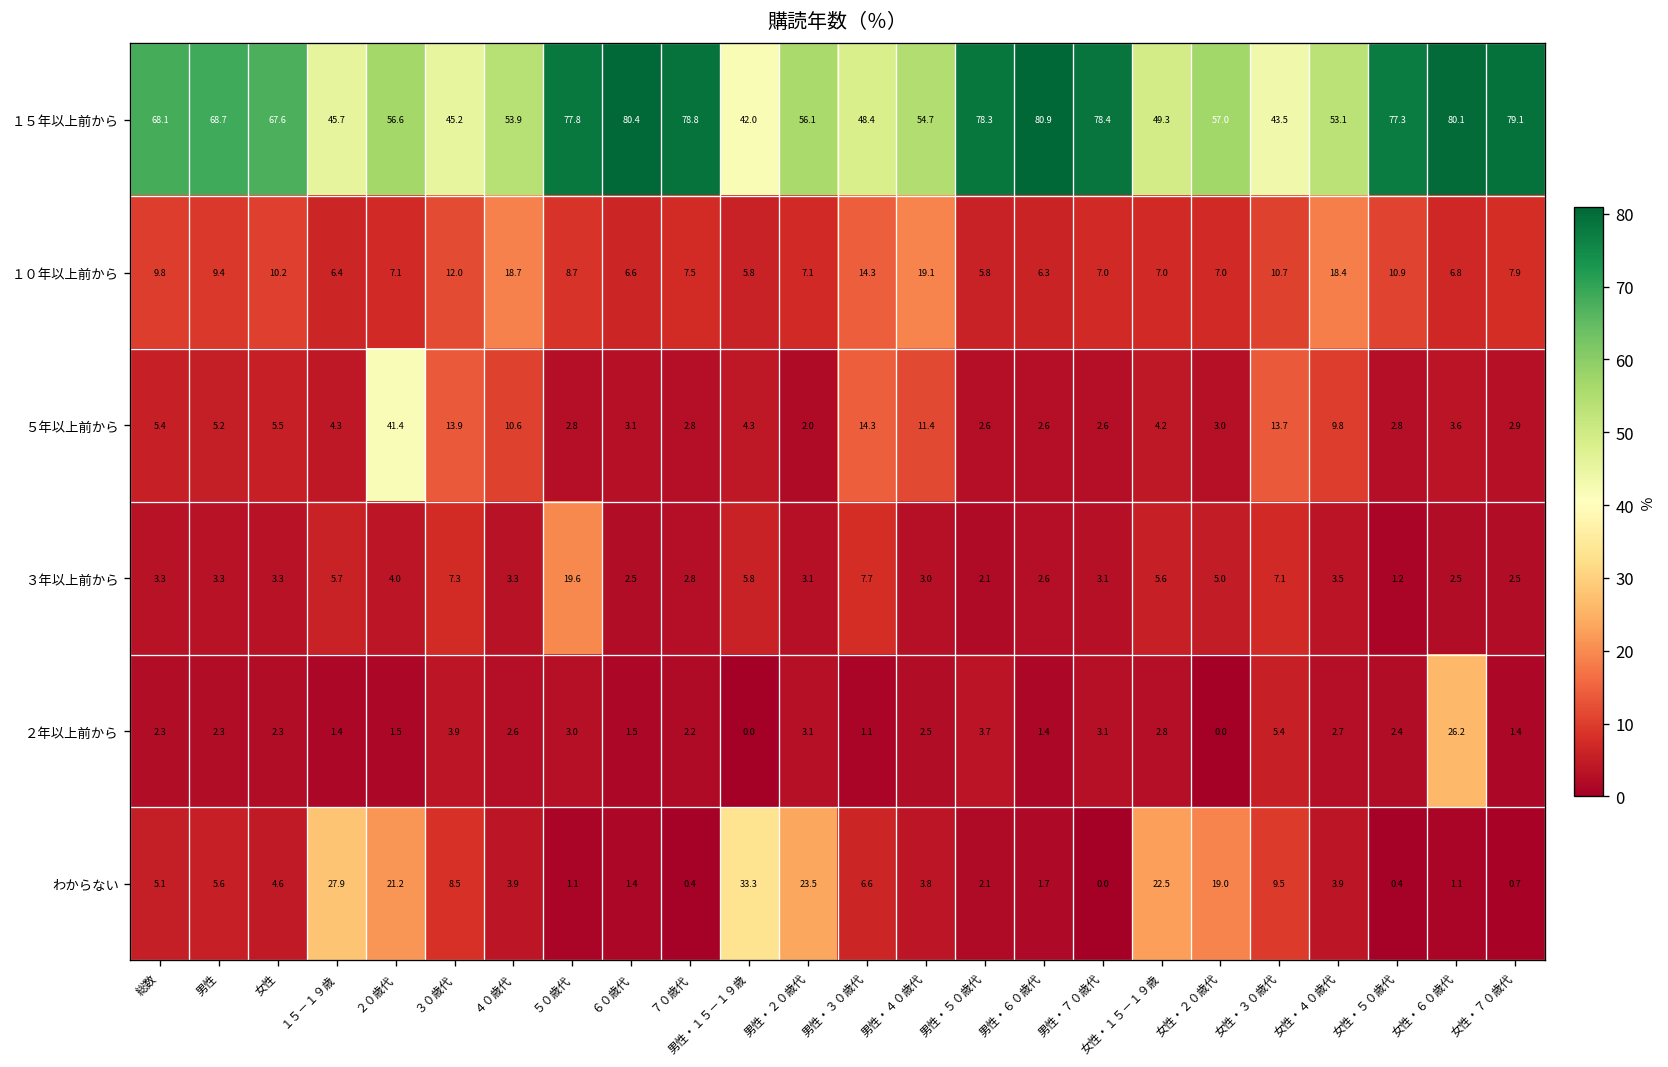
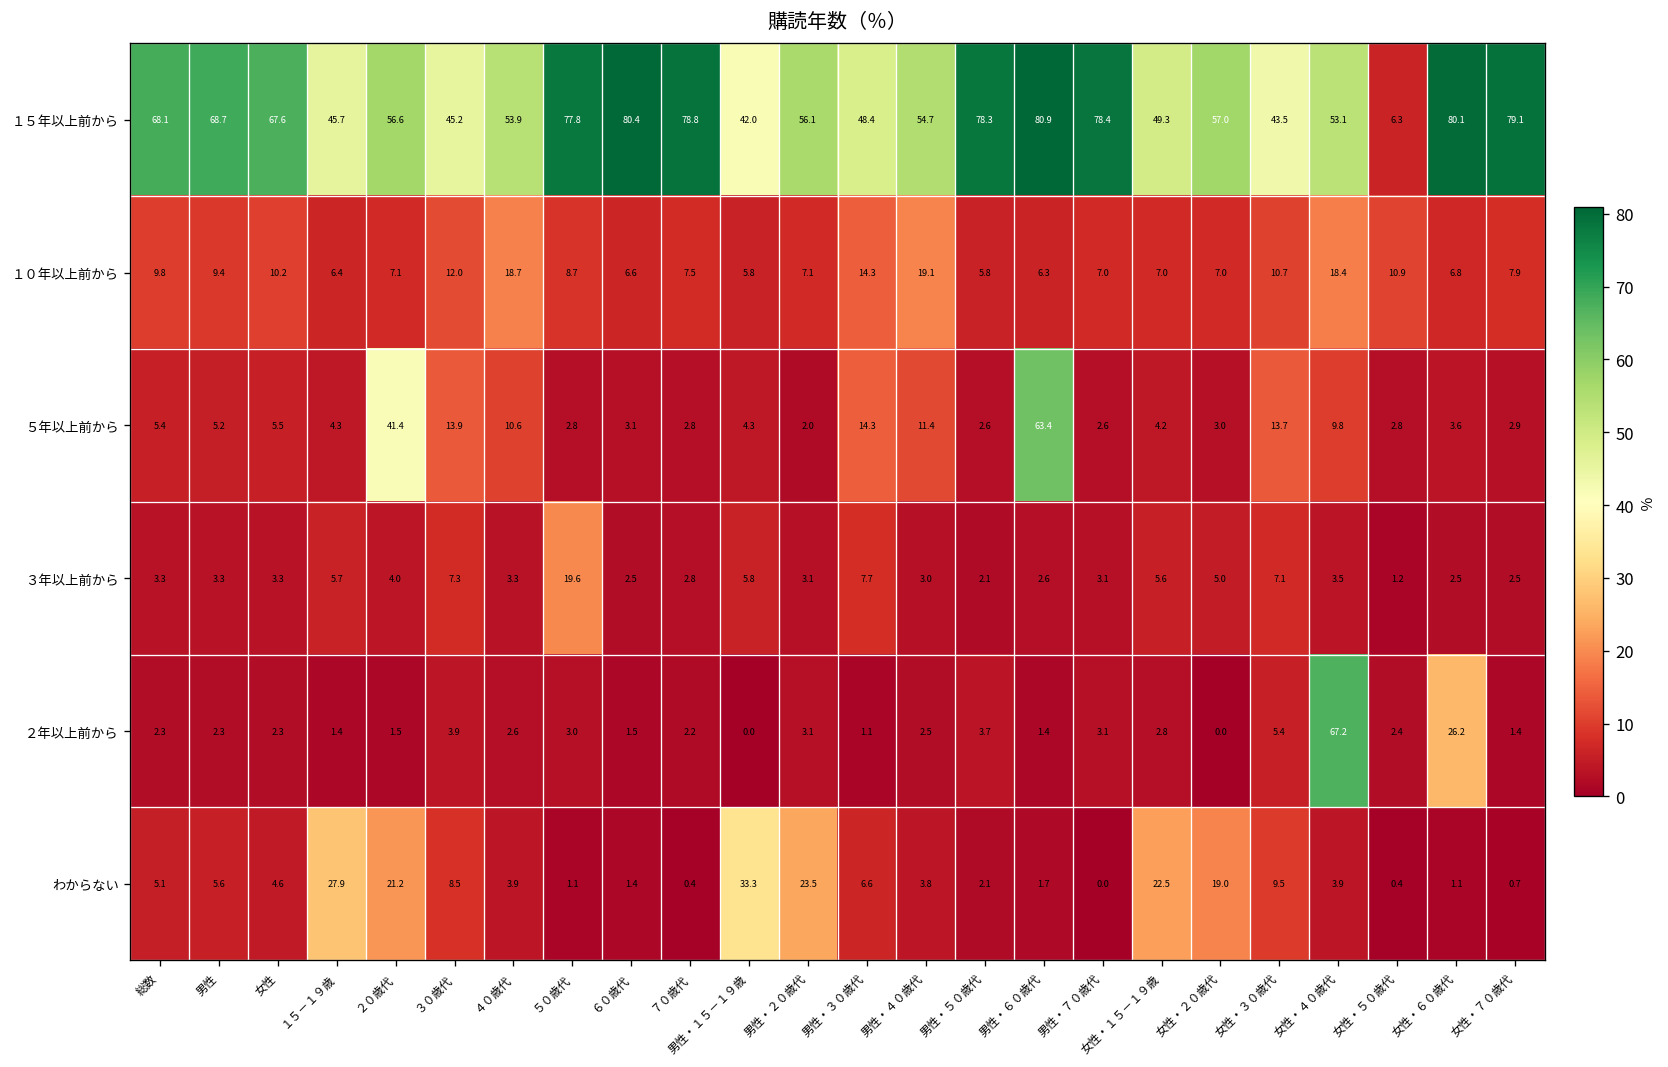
１５年以上前から, 女性・５０歳代: 77.3 -> 6.3
５年以上前から, 男性・６０歳代: 2.6 -> 63.4
２年以上前から, 女性・４０歳代: 2.7 -> 67.2
